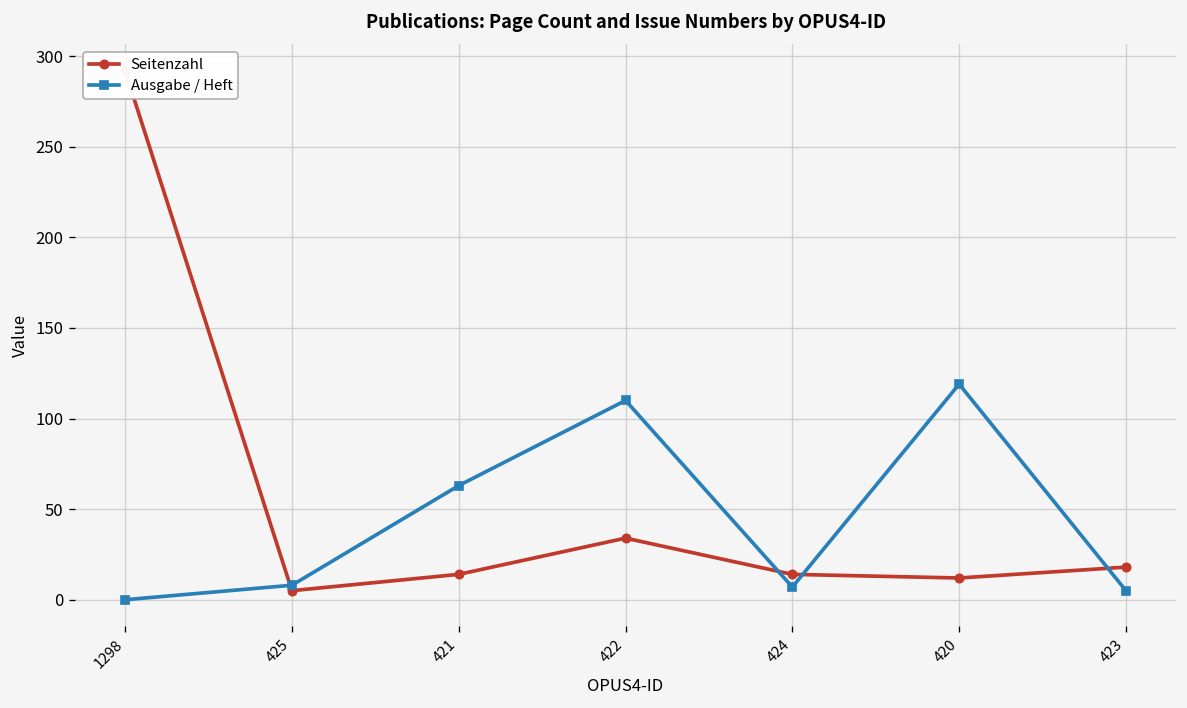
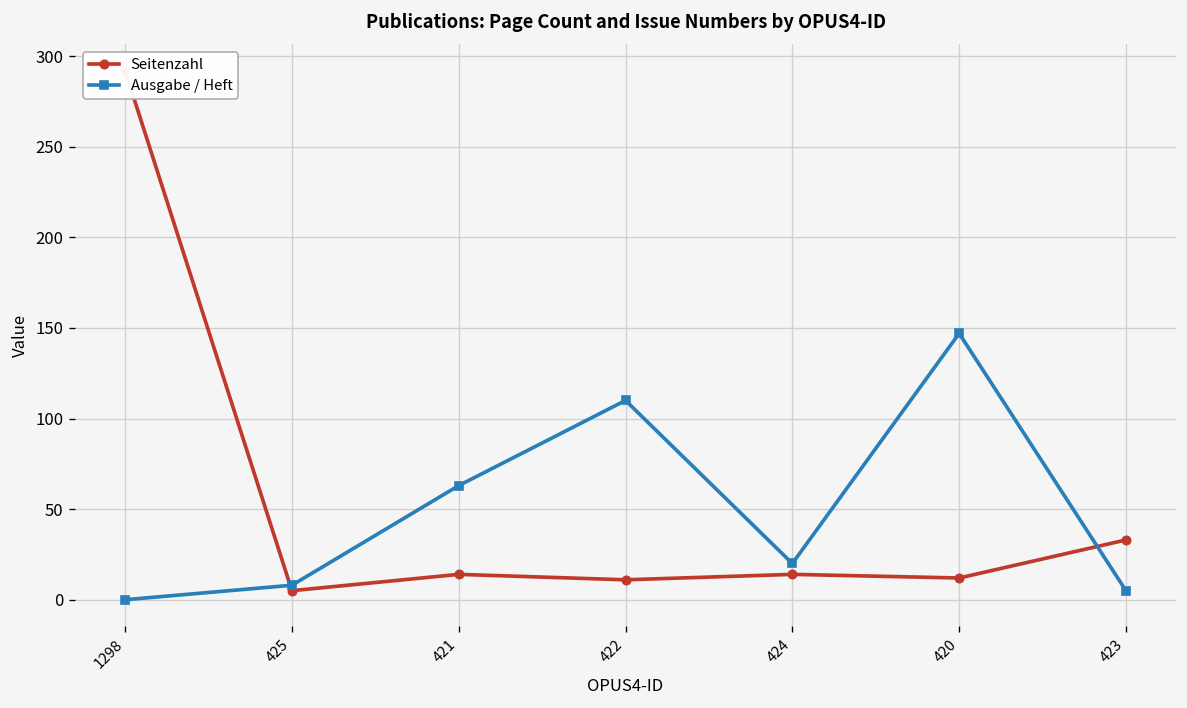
Seitenzahl, 422: 34 -> 11
Ausgabe / Heft, 424: 7 -> 20
Ausgabe / Heft, 420: 119 -> 147
Seitenzahl, 423: 18 -> 33
